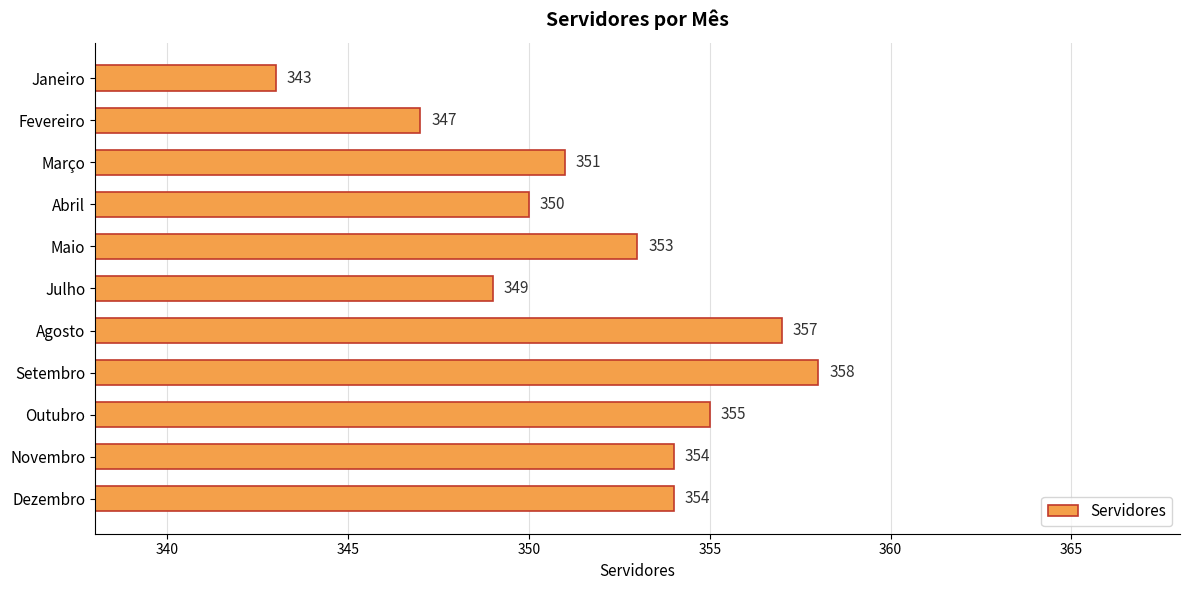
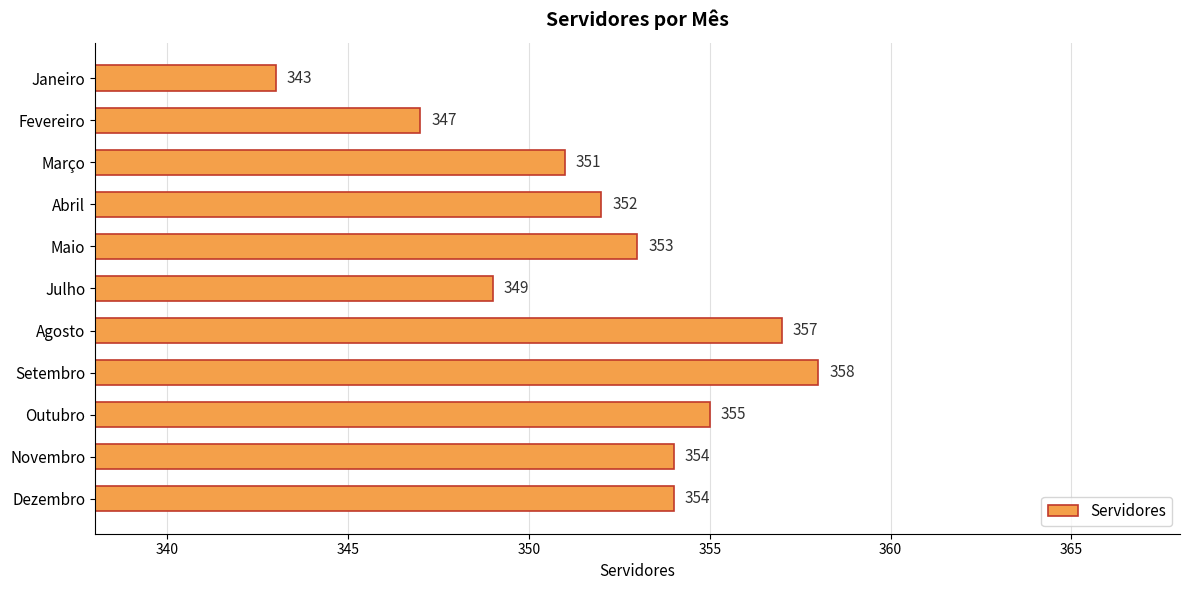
Abril: 350 -> 352
